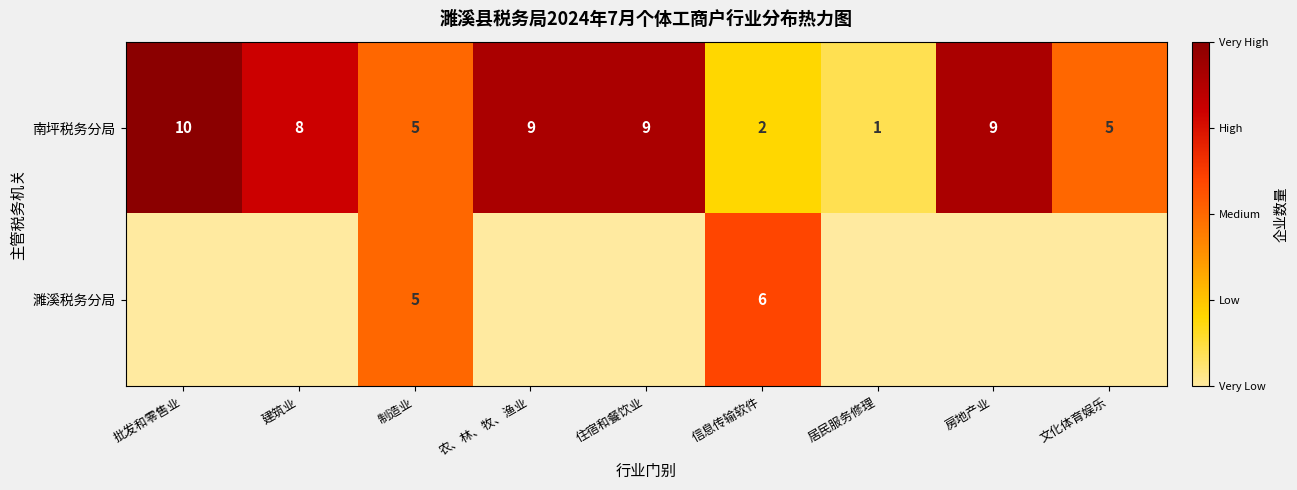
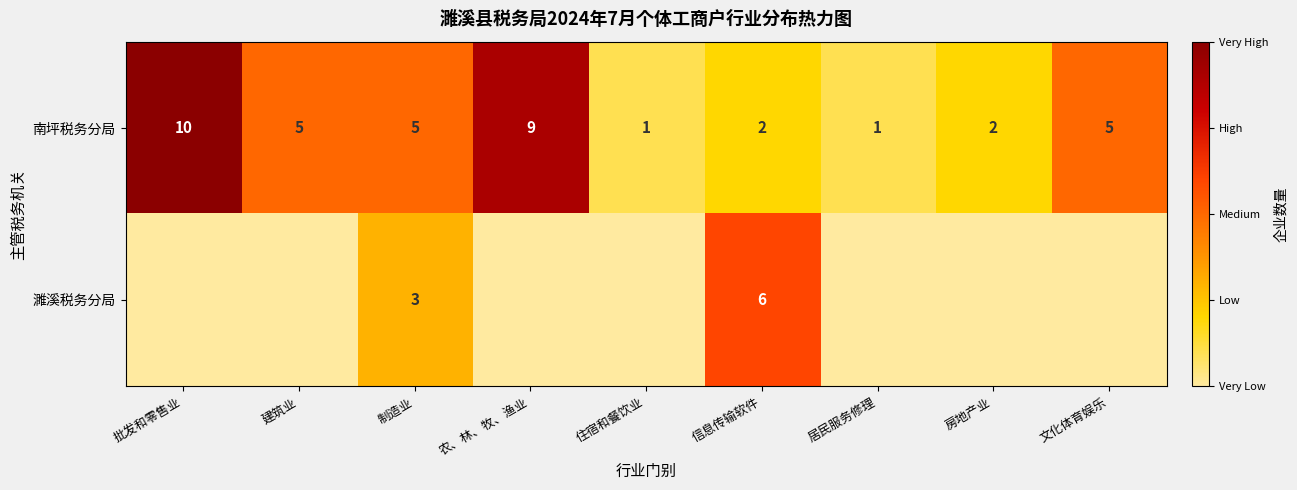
南坪税务分局, 建筑业: 8 -> 5
南坪税务分局, 住宿和餐饮业: 9 -> 1
南坪税务分局, 房地产业: 9 -> 2
濉溪税务分局, 制造业: 5 -> 3
